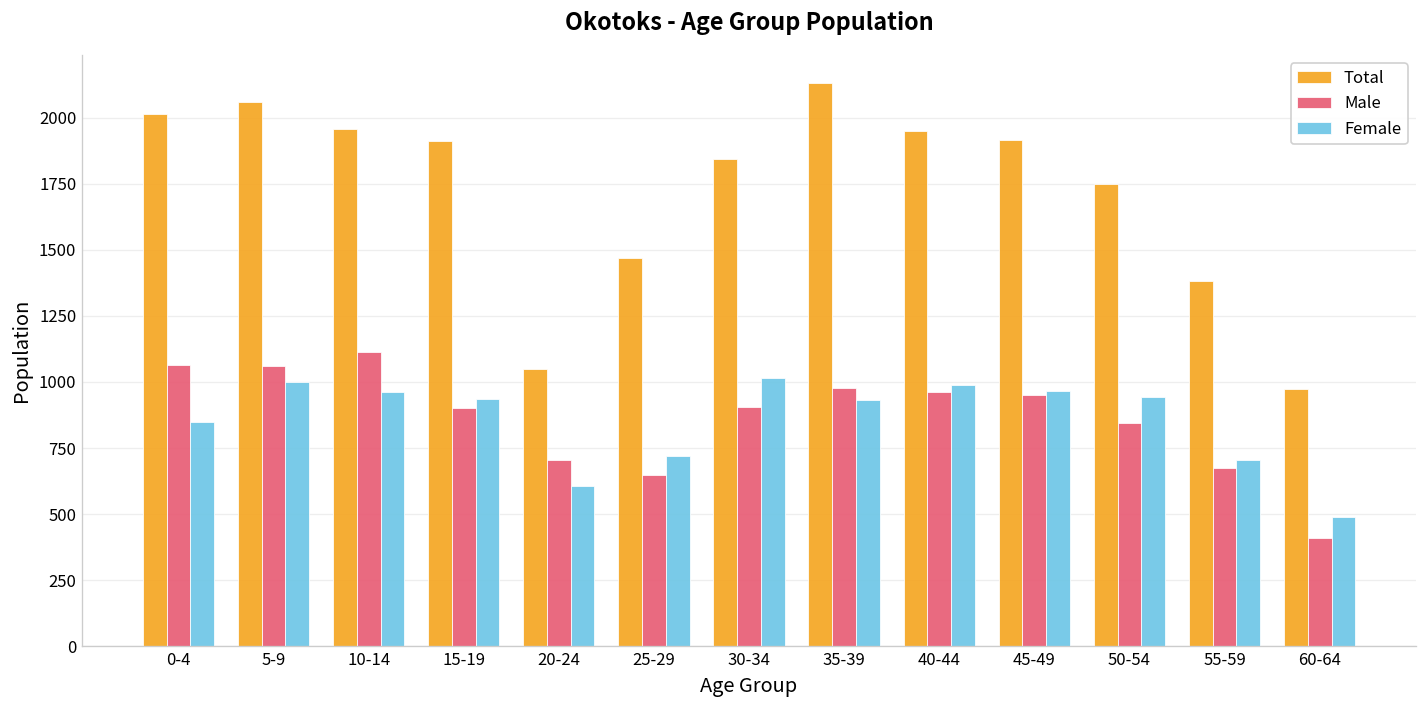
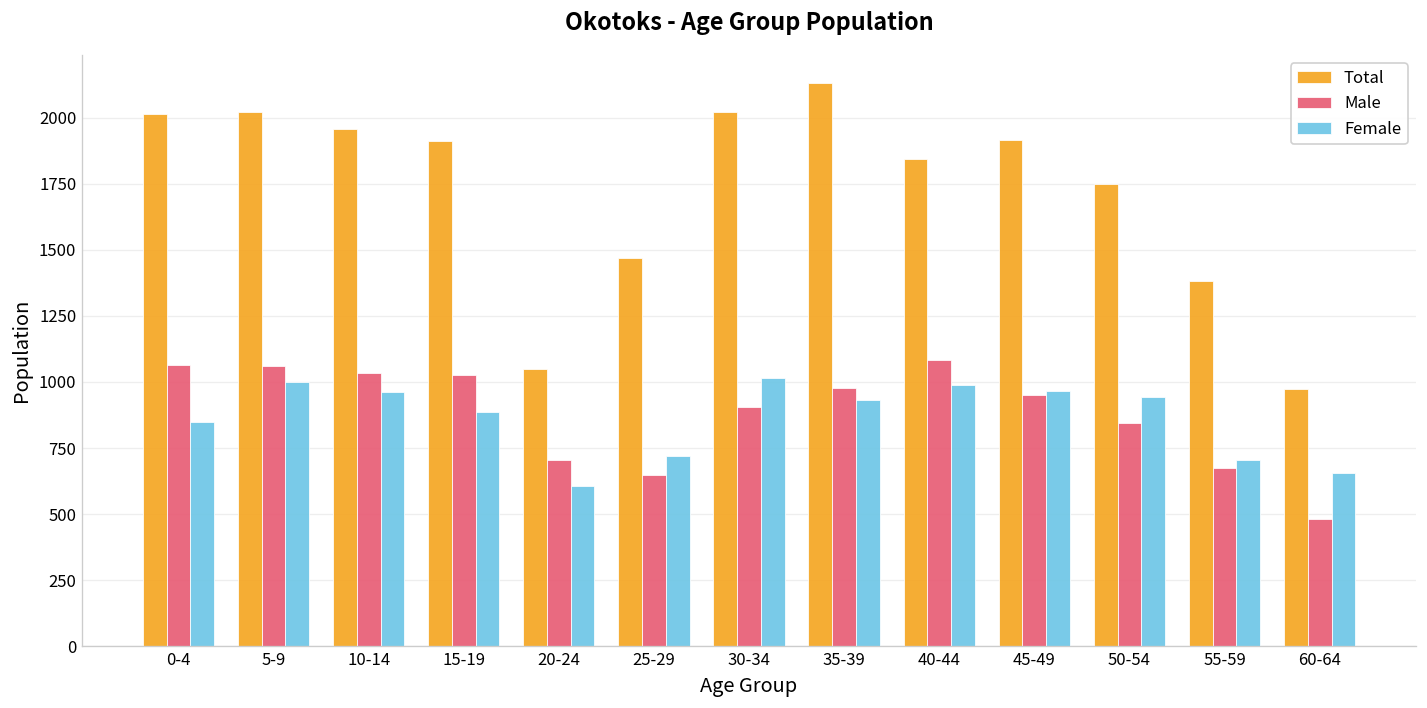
Total, 5-9: 2060 -> 2020
Male, 10-14: 1120 -> 1040
Male, 15-19: 900 -> 1030
Female, 15-19: 940 -> 890
Total, 30-34: 1850 -> 2020
Total, 40-44: 1950 -> 1850
Male, 40-44: 960 -> 1080
Male, 60-64: 410 -> 480
Female, 60-64: 490 -> 650
